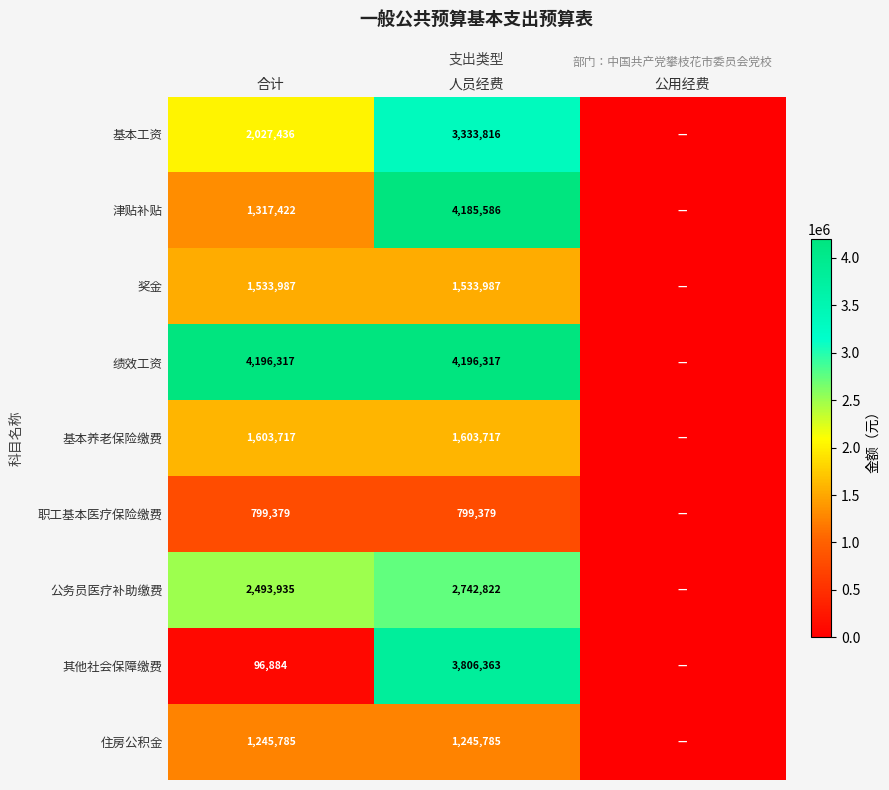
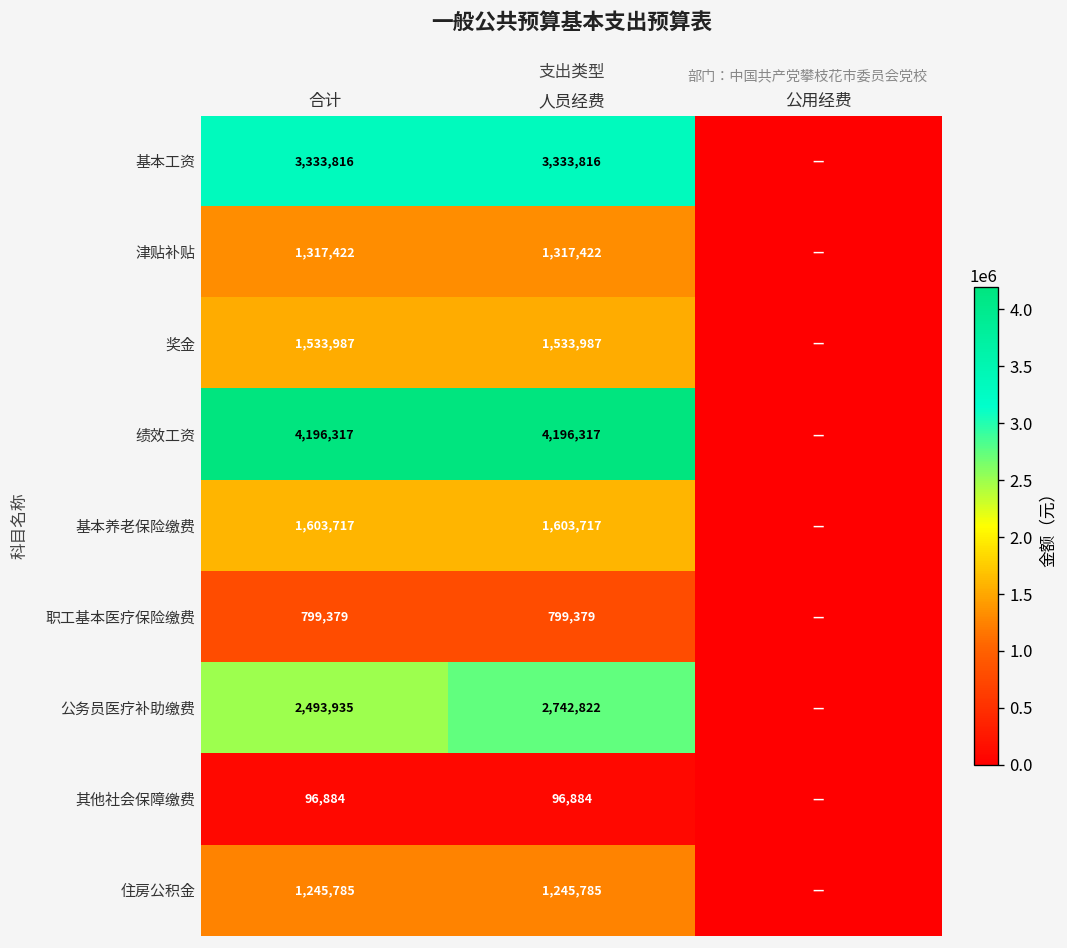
基本工资, 合计: 2,027,436 -> 3,333,816
津贴补贴, 人员经费: 4,185,586 -> 1,317,422
其他社会保障缴费, 人员经费: 3,806,363 -> 96,884
